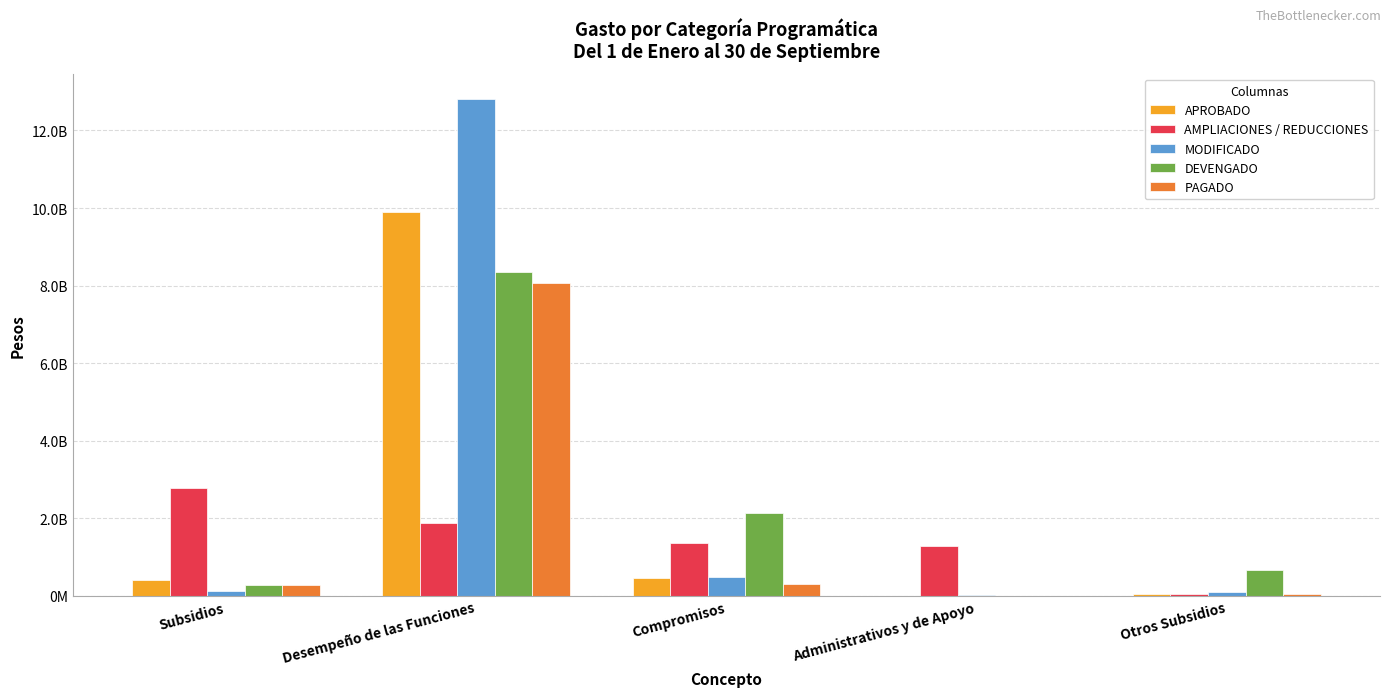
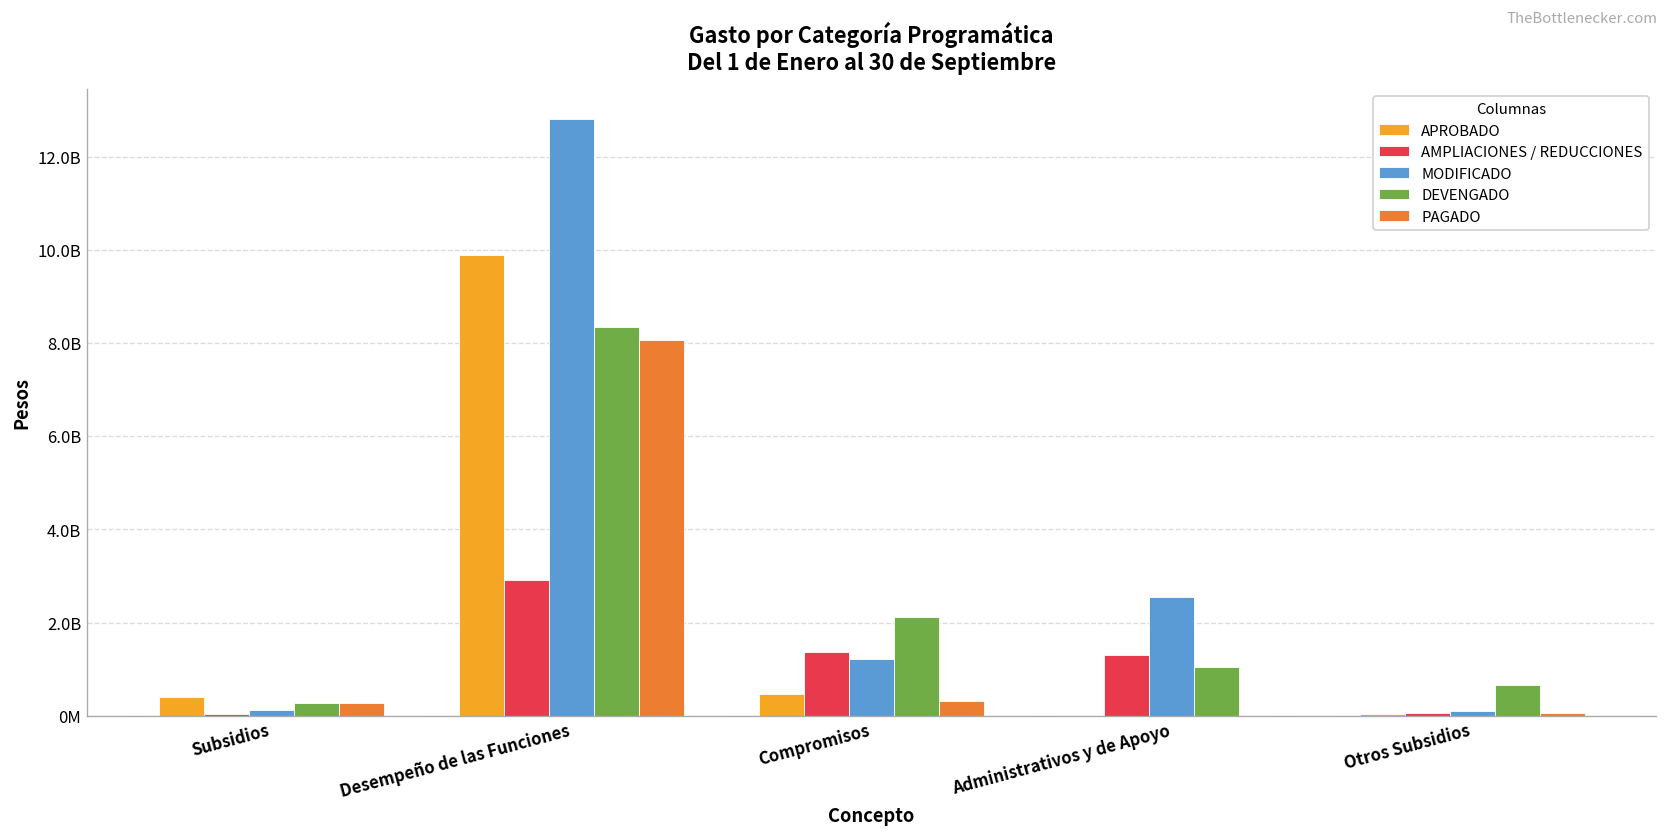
AMPLIACIONES / REDUCCIONES, Subsidios: 2800000000 -> 0
AMPLIACIONES / REDUCCIONES, Desempeño de las Funciones: 1900000000 -> 2900000000
MODIFICADO, Compromisos: 500000000 -> 1200000000
MODIFICADO, Administrativos y de Apoyo: 0 -> 2600000000
DEVENGADO, Administrativos y de Apoyo: 0 -> 1000000000
